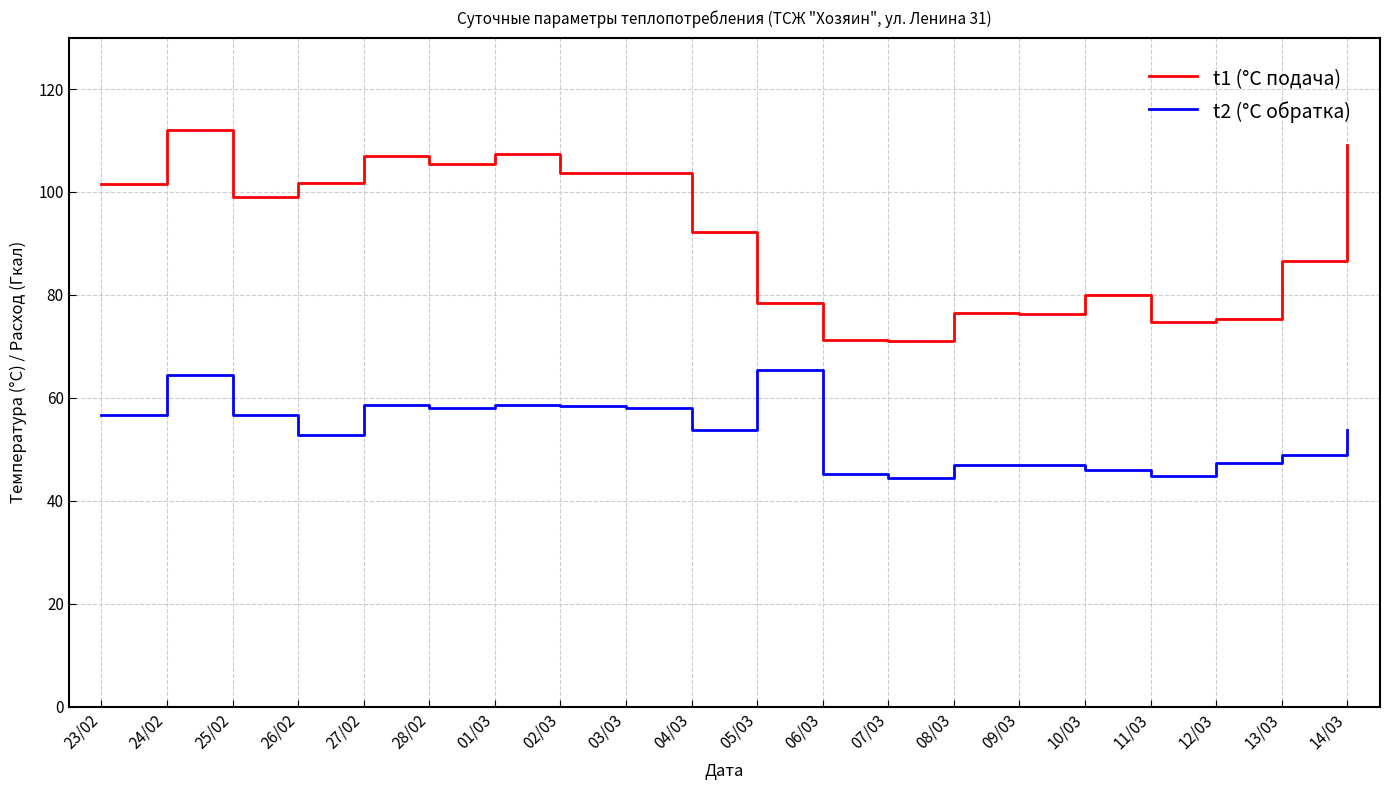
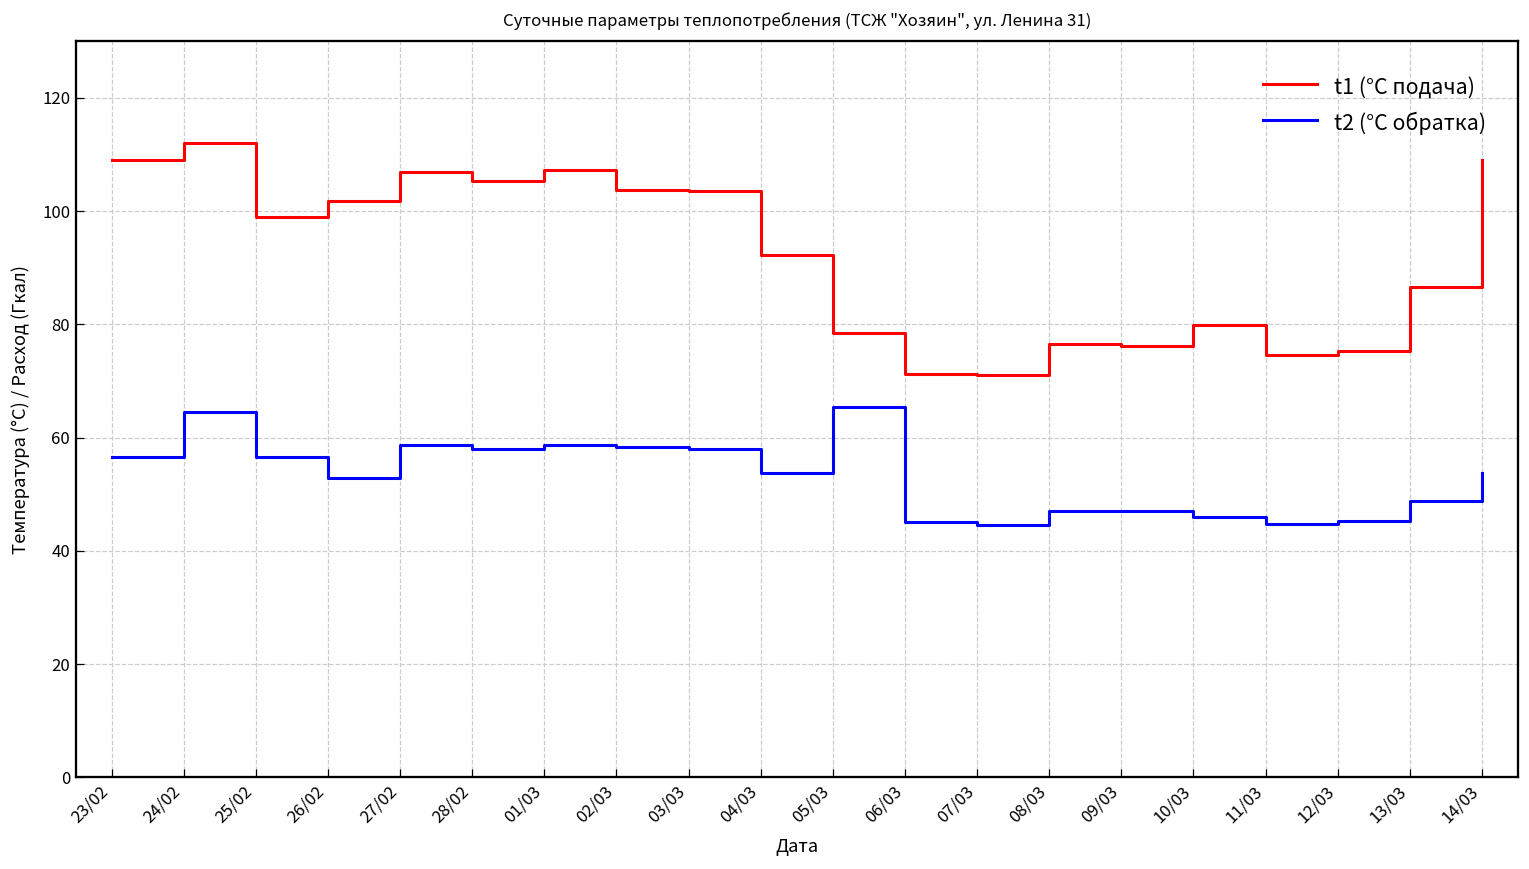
t1 (°C подача), 23/02: 102 -> 109
t2 (°C обратка), 12/03: 47 -> 45
